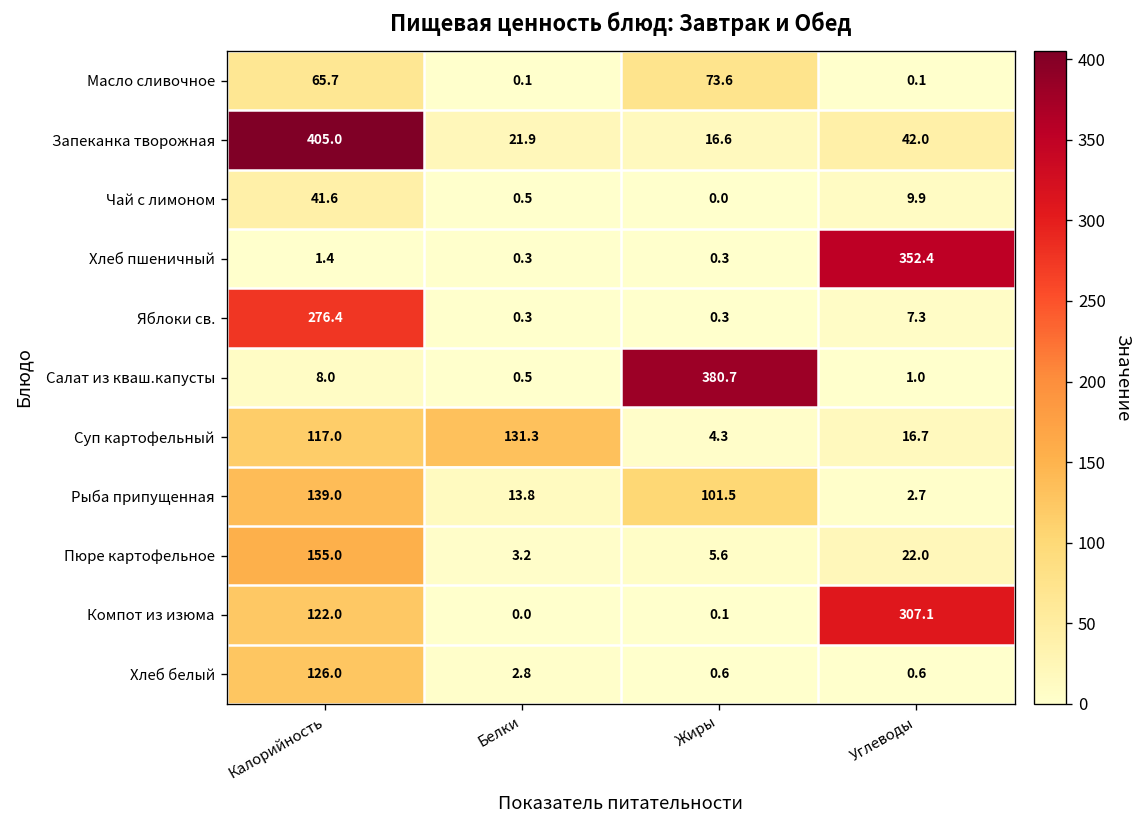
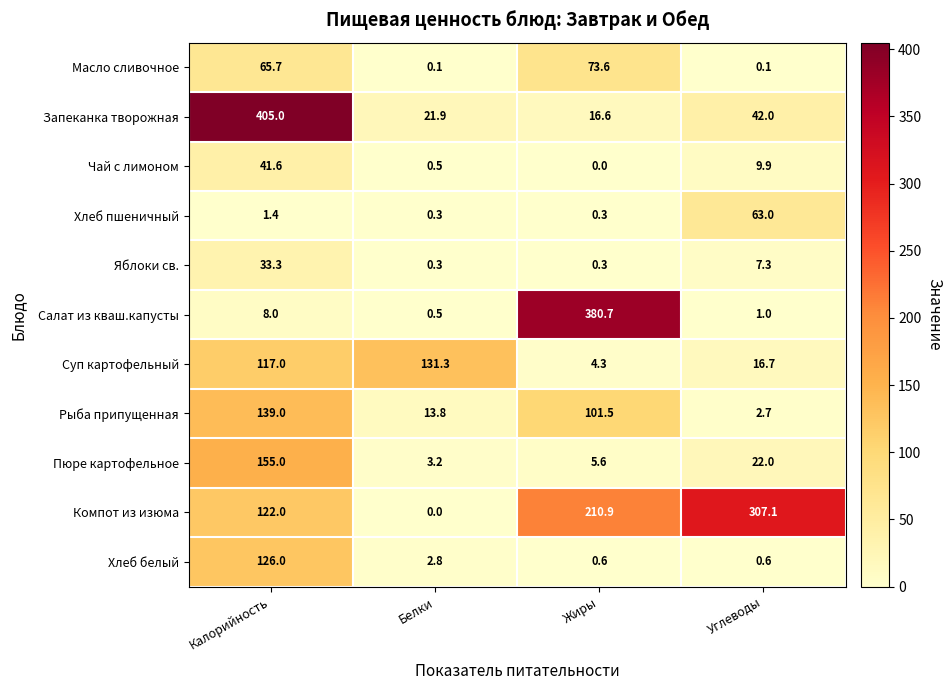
Хлеб пшеничный, Углеводы: 352.4 -> 63.0
Яблоки св., Калорийность: 276.4 -> 33.3
Компот из изюма, Жиры: 0.1 -> 210.9
